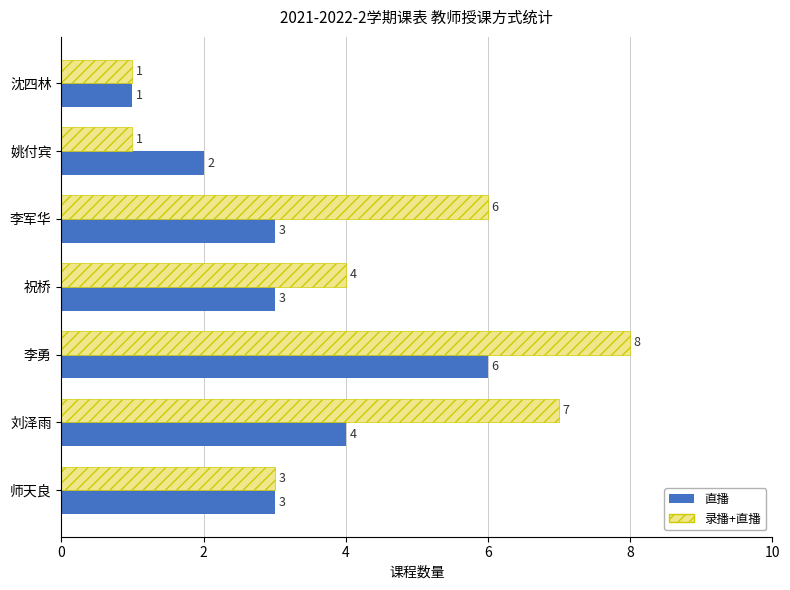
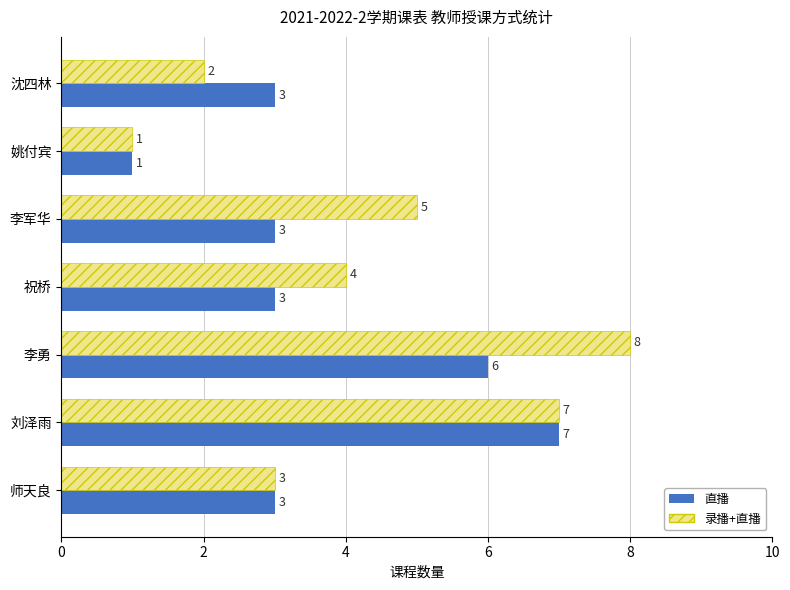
录播+直播, 沈四林: 1 -> 2
直播, 沈四林: 1 -> 3
直播, 姚付宾: 2 -> 1
录播+直播, 李军华: 6 -> 5
直播, 刘泽雨: 4 -> 7
